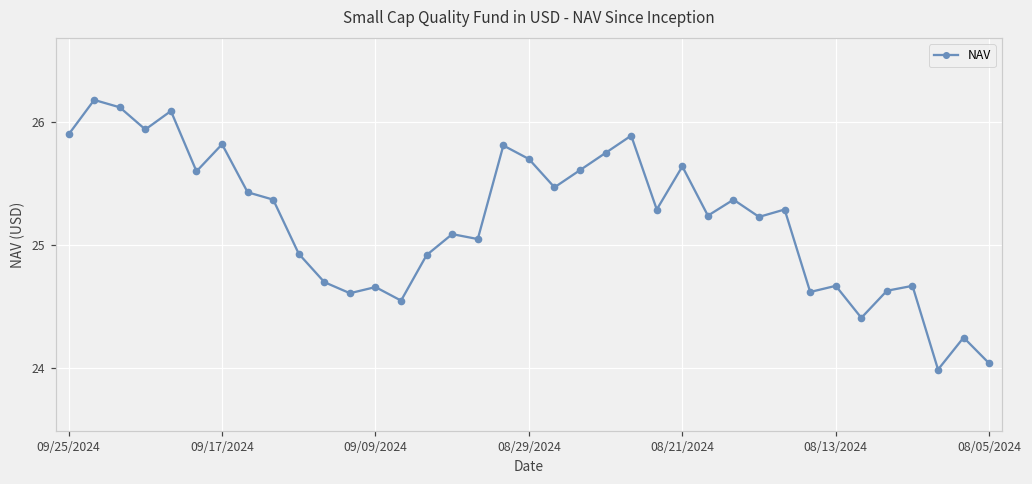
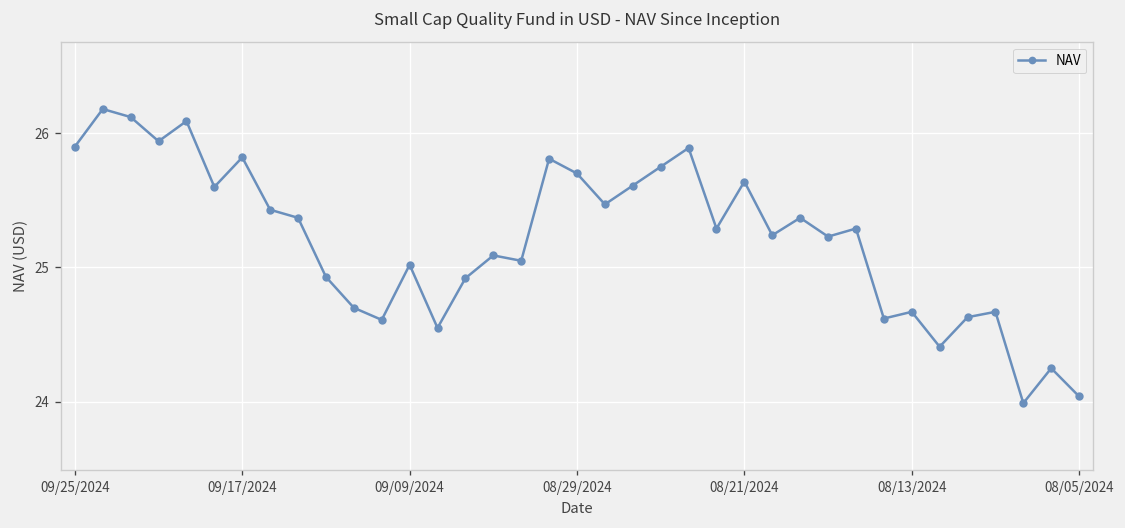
09/09/2024: 24.66 -> 25.02
